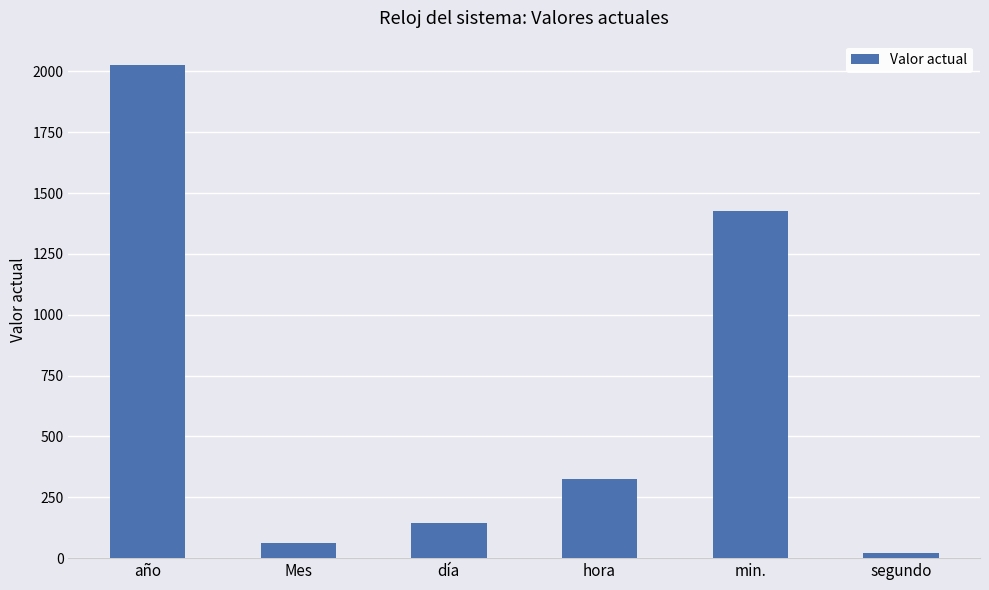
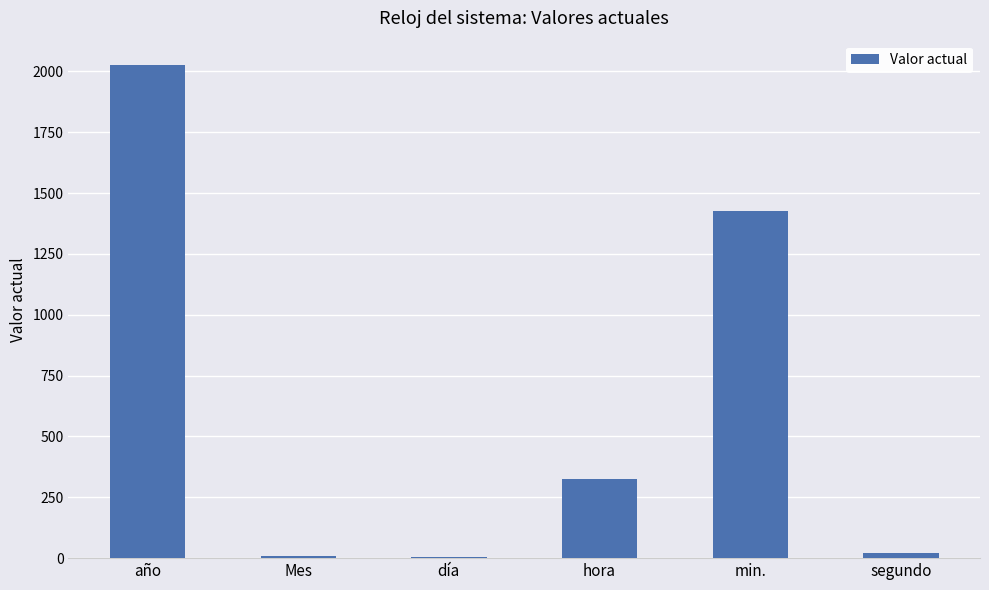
Mes: 60 -> 10
día: 140 -> 0
